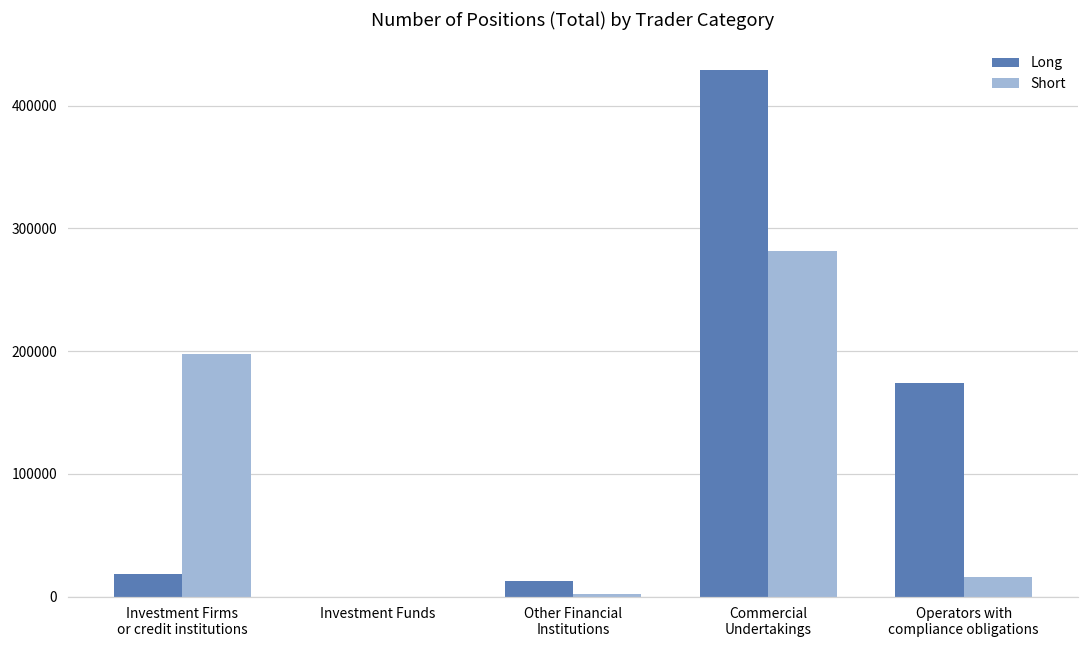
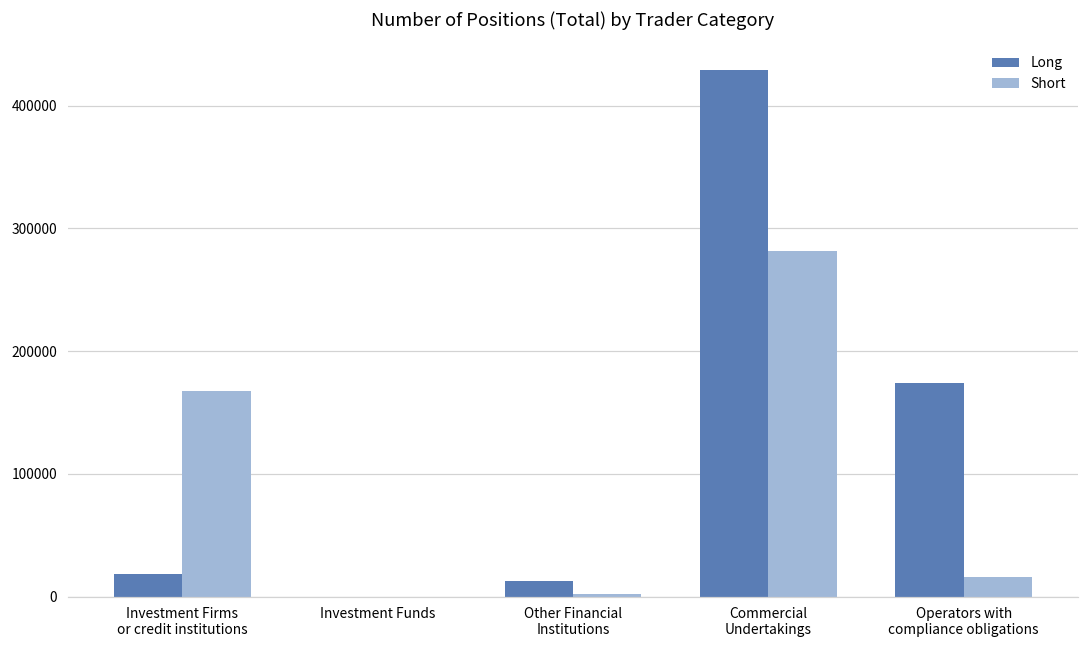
Short, Investment Firms or credit institutions: 198000 -> 168000
